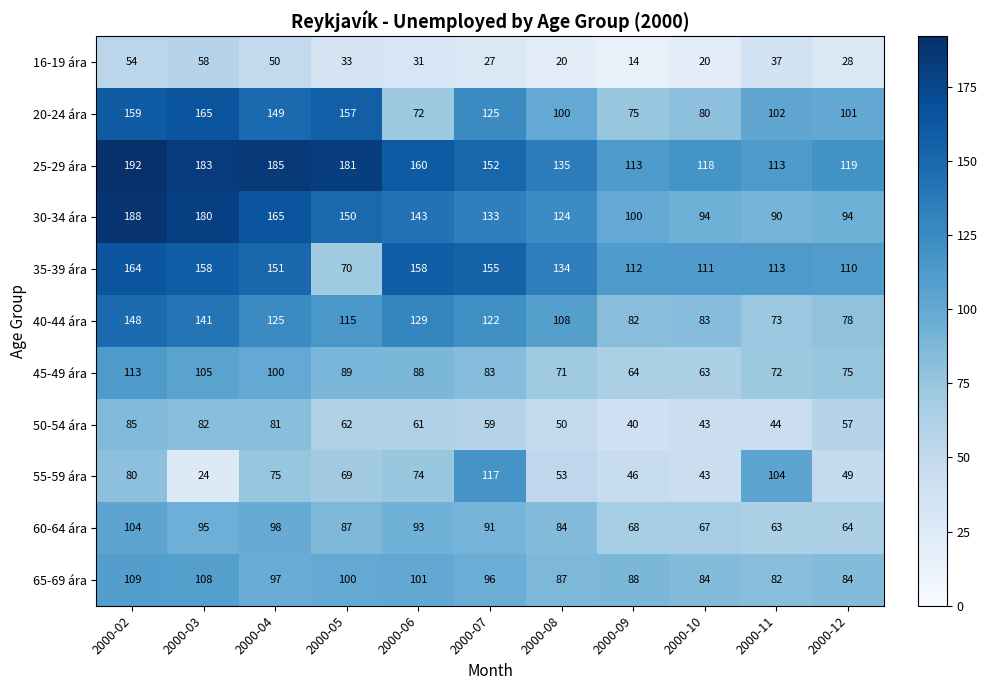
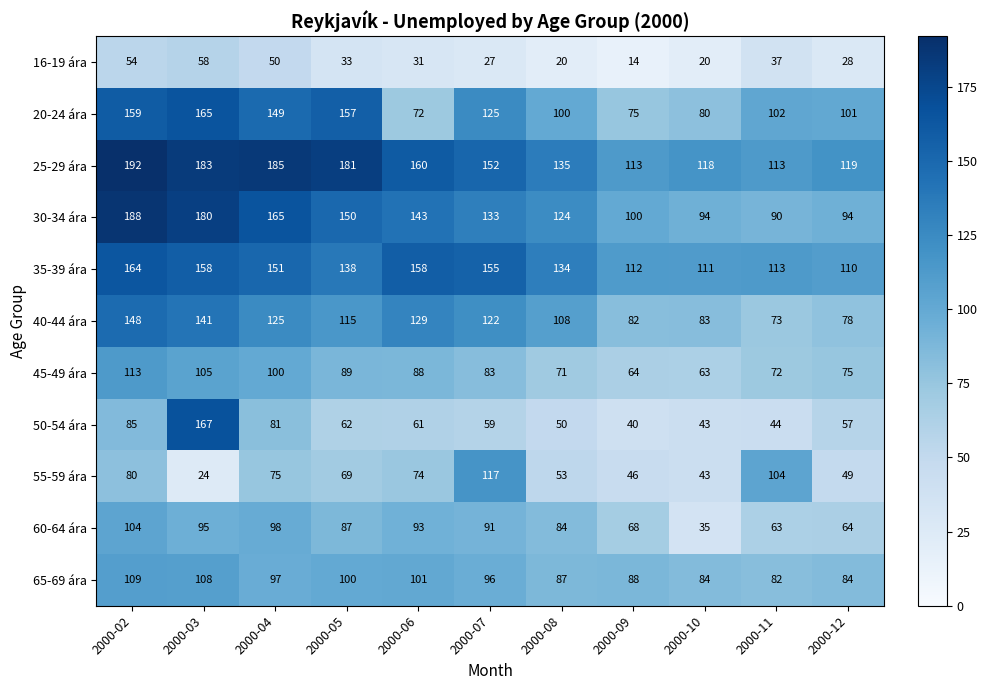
35-39 ára, 2000-05: 70 -> 138
50-54 ára, 2000-03: 82 -> 167
60-64 ára, 2000-10: 67 -> 35
